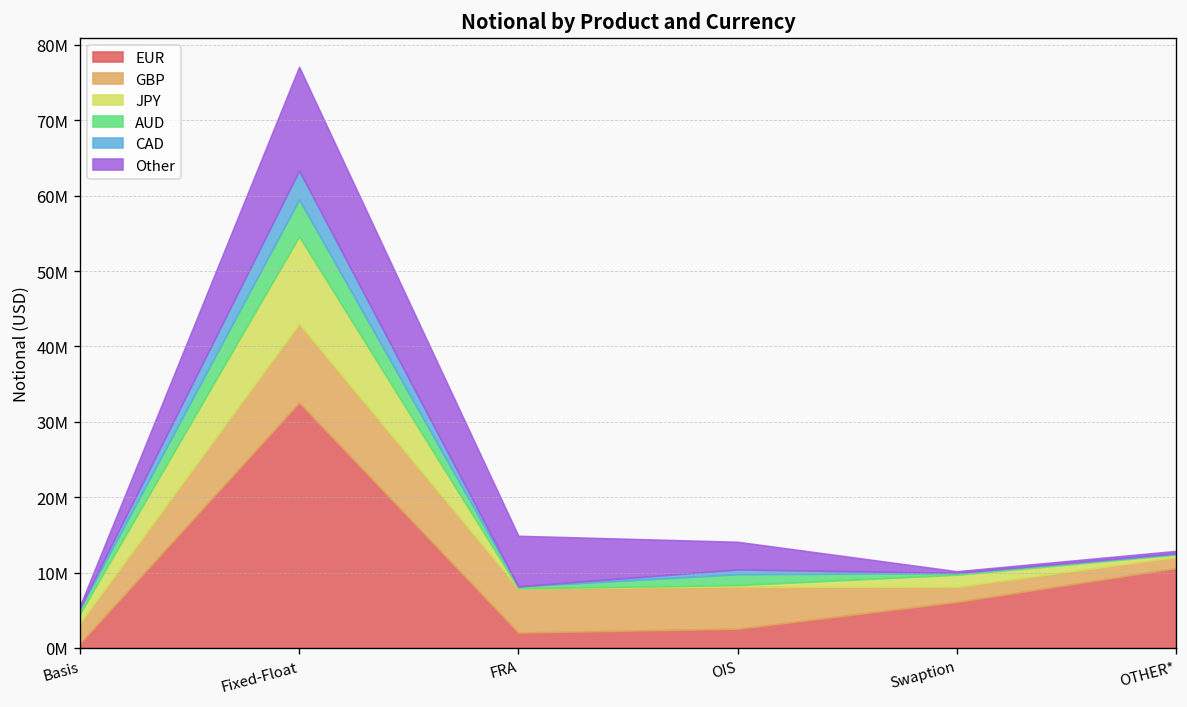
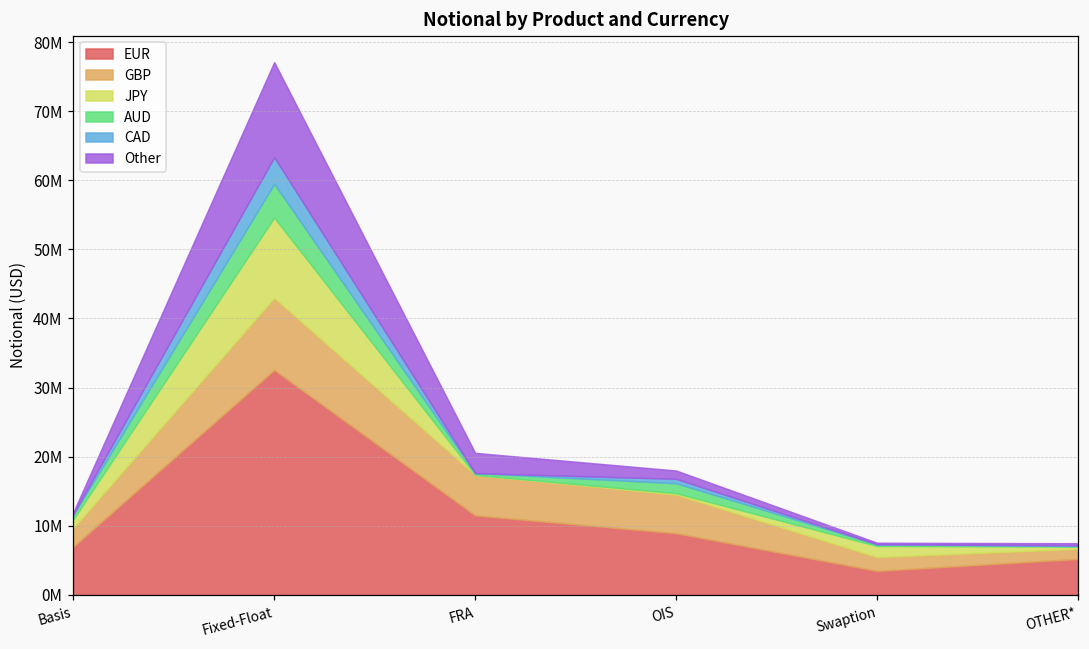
EUR, Basis: 1000000 -> 7000000
EUR, FRA: 2000000 -> 12000000
Other, FRA: 7000000 -> 3000000
EUR, OIS: 3000000 -> 9000000
Other, OIS: 4000000 -> 1000000
EUR, Swaption: 6000000 -> 3000000
EUR, OTHER*: 11000000 -> 5000000
